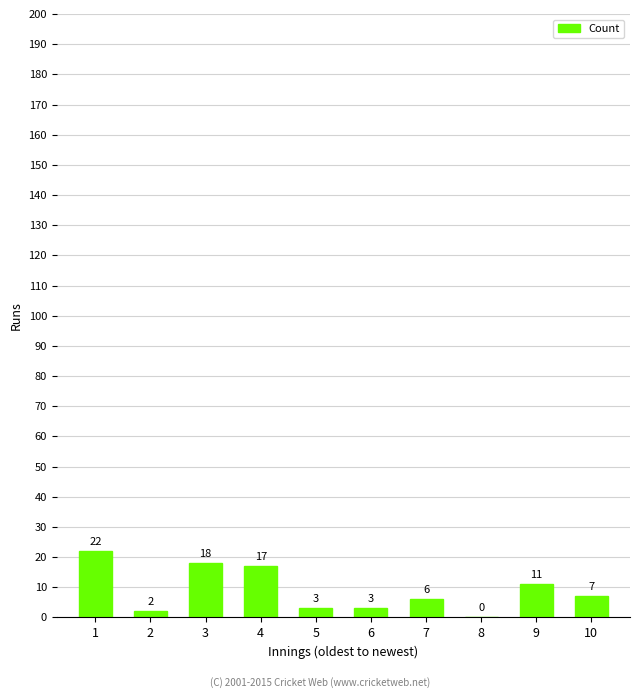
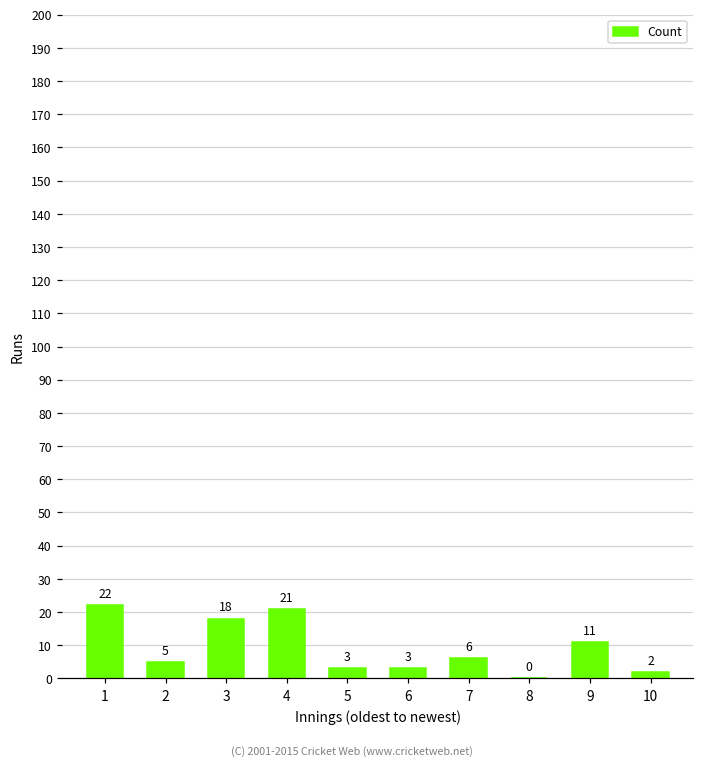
2: 2 -> 5
4: 17 -> 21
10: 7 -> 2
